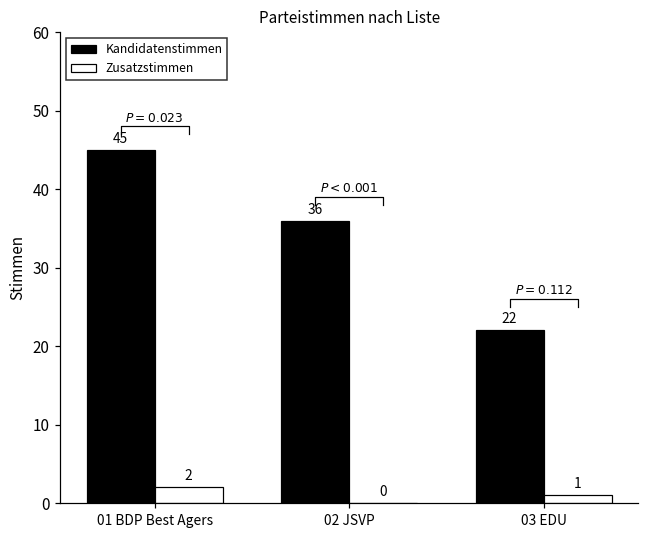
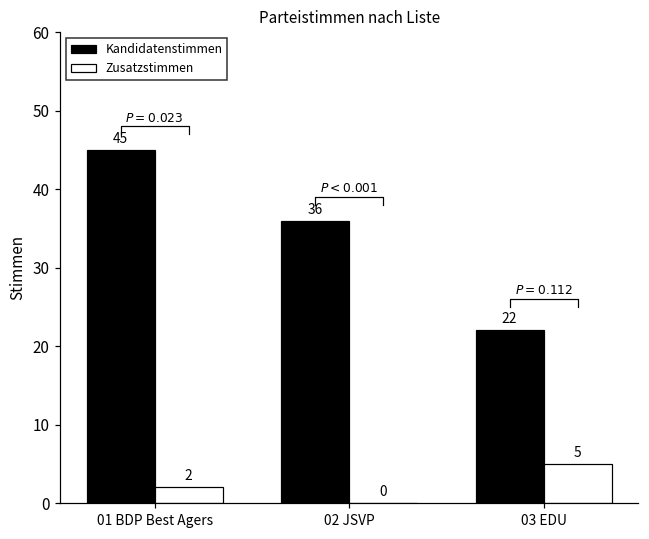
Zusatzstimmen, 03 EDU: 1 -> 5
